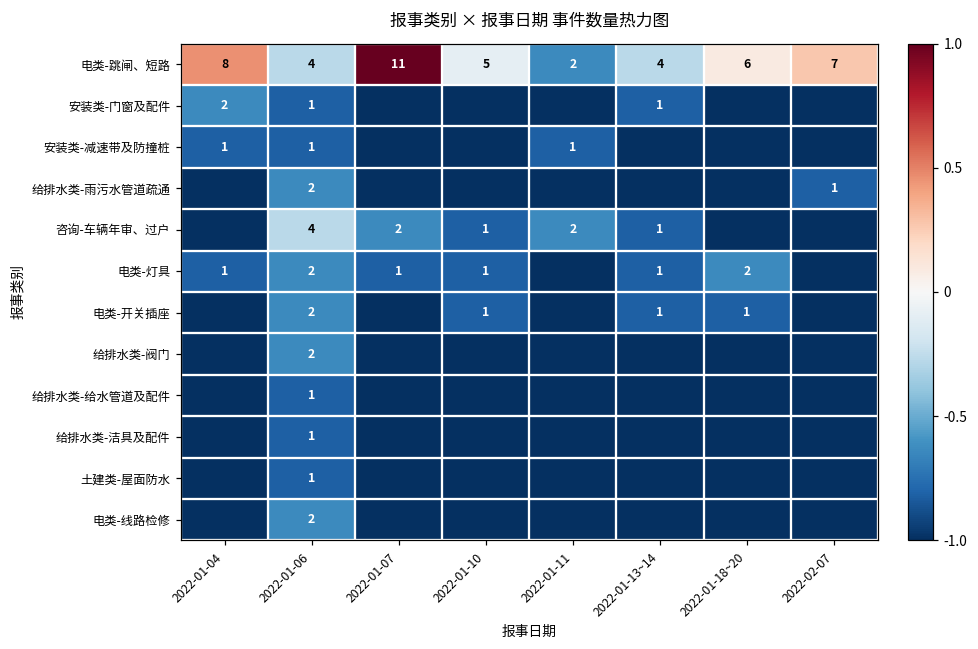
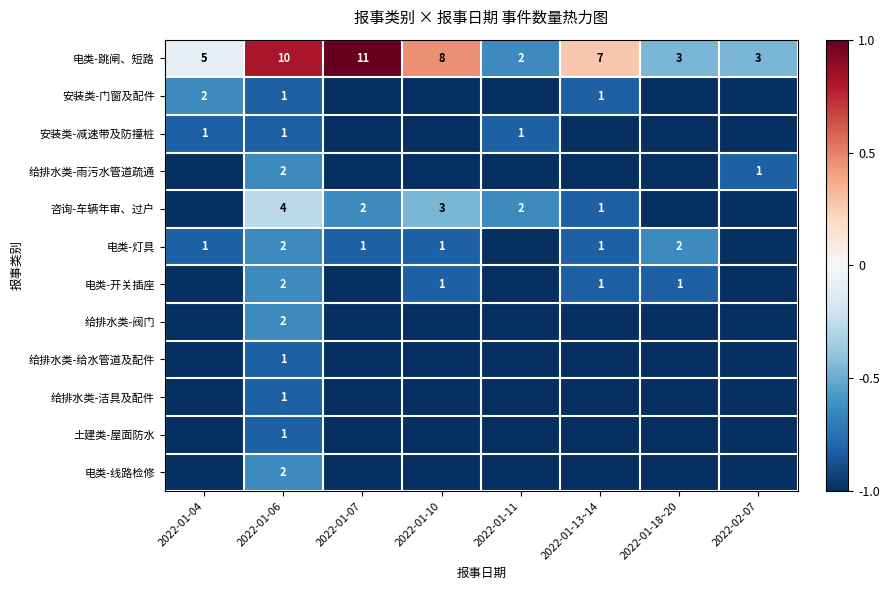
电类-跳闸、短路, 2022-01-04: 8 -> 5
电类-跳闸、短路, 2022-01-06: 4 -> 10
电类-跳闸、短路, 2022-01-10: 5 -> 8
电类-跳闸、短路, 2022-01-13~14: 4 -> 7
电类-跳闸、短路, 2022-01-18~20: 6 -> 3
电类-跳闸、短路, 2022-02-07: 7 -> 3
咨询-车辆年审、过户, 2022-01-10: 1 -> 3
